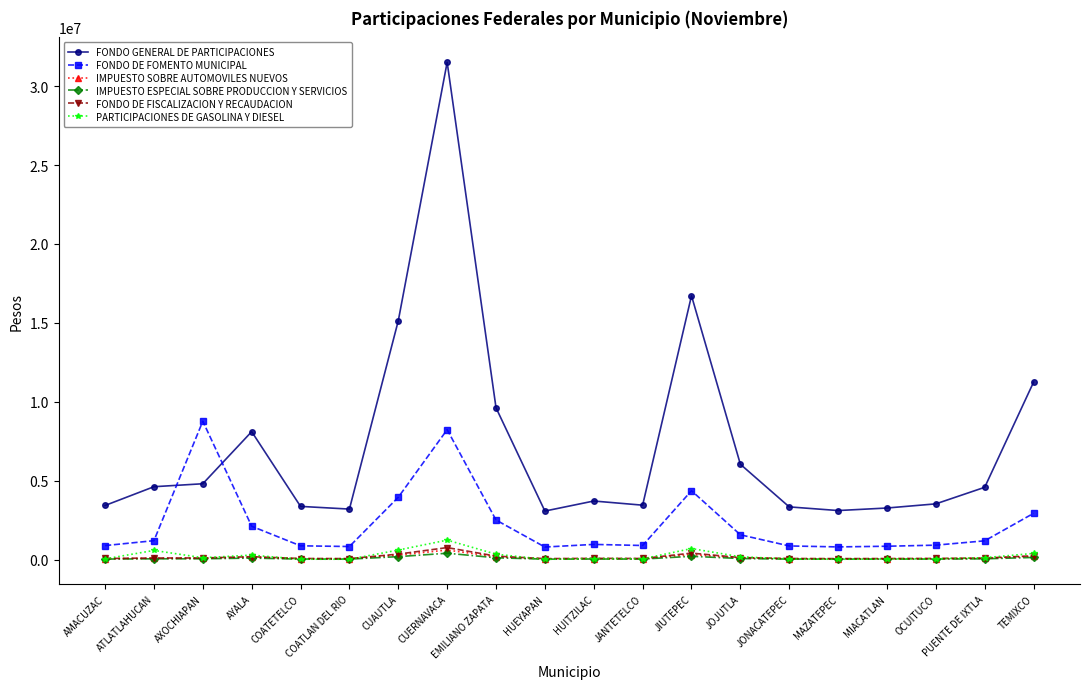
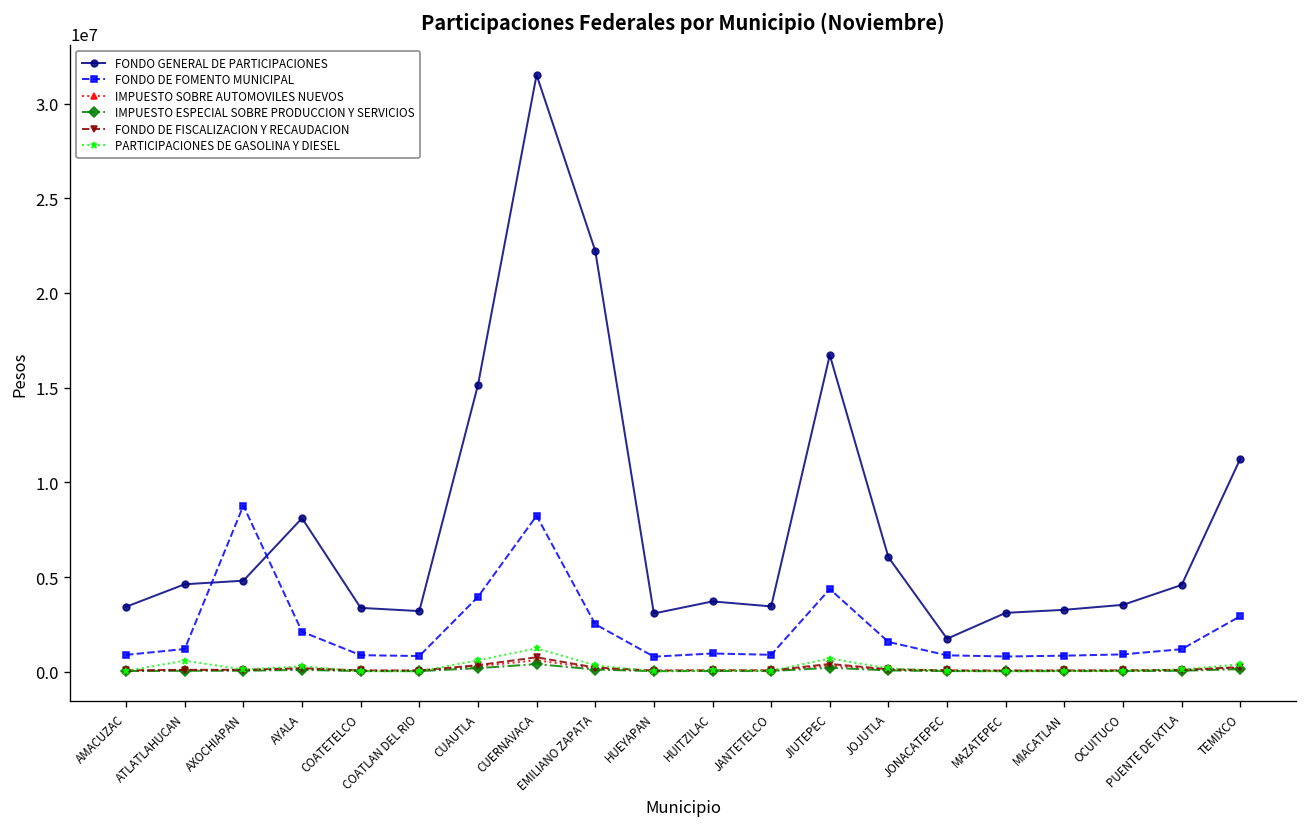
FONDO GENERAL DE PARTICIPACIONES, EMILIANO ZAPATA: 9600000 -> 22200000
FONDO GENERAL DE PARTICIPACIONES, JONACATEPEC: 3300000 -> 1800000
